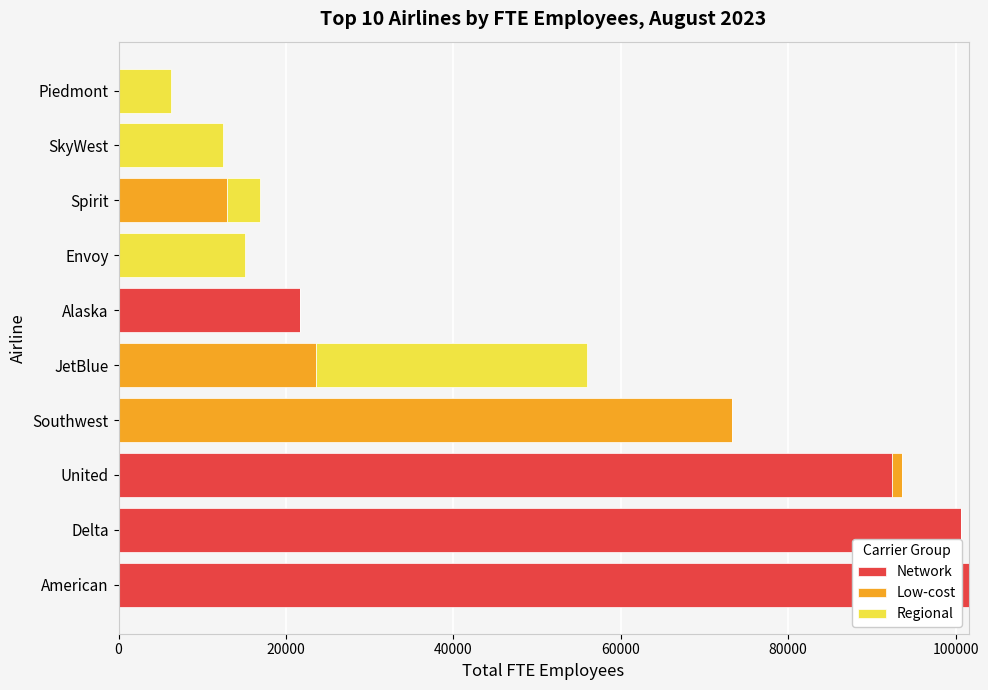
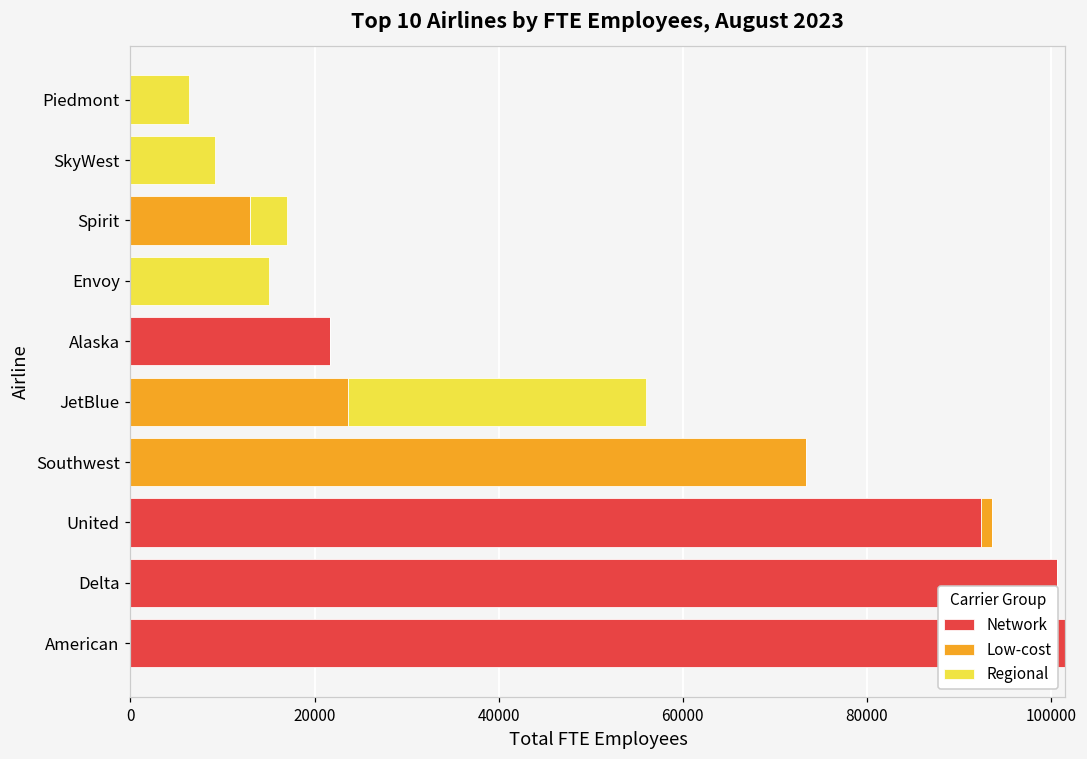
Regional, SkyWest: 12000 -> 9000
